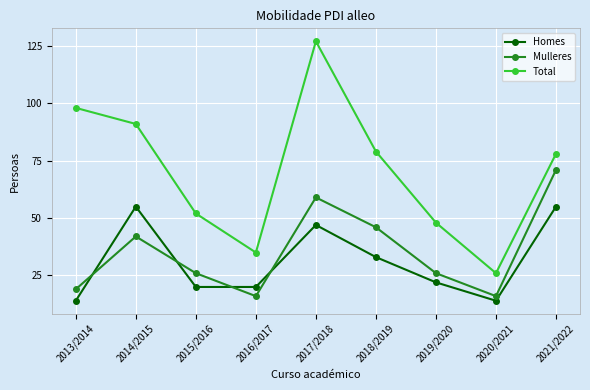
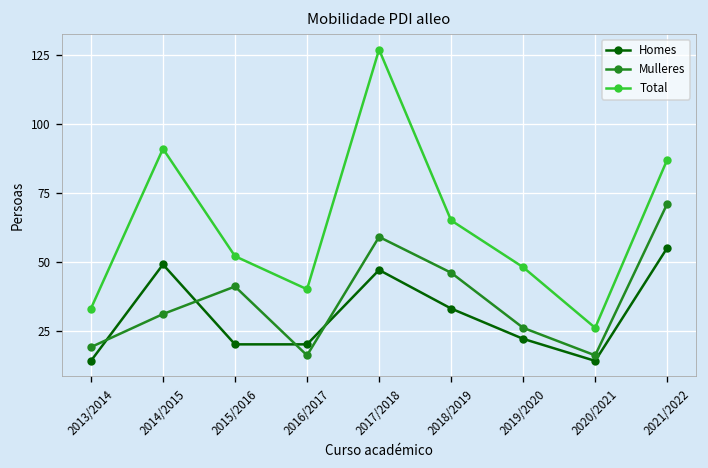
Total, 2013/2014: 98 -> 33
Homes, 2014/2015: 55 -> 49
Mulleres, 2014/2015: 42 -> 31
Mulleres, 2015/2016: 26 -> 41
Total, 2016/2017: 35 -> 40
Total, 2018/2019: 79 -> 65
Total, 2021/2022: 78 -> 87
